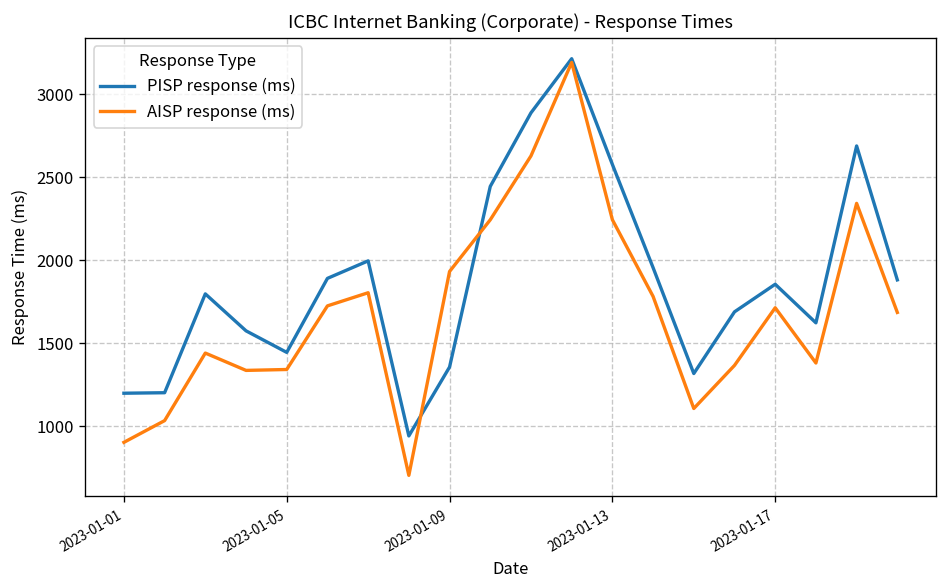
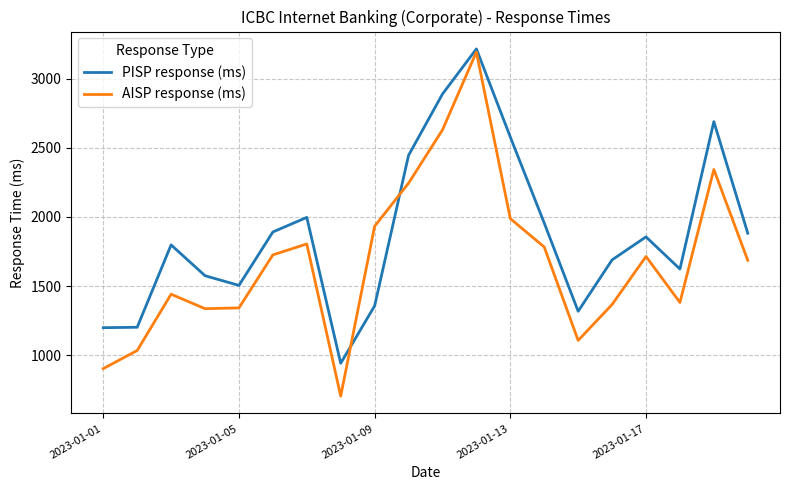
PISP response (ms), 2023-01-05: 1450 -> 1500
AISP response (ms), 2023-01-13: 2240 -> 1990
